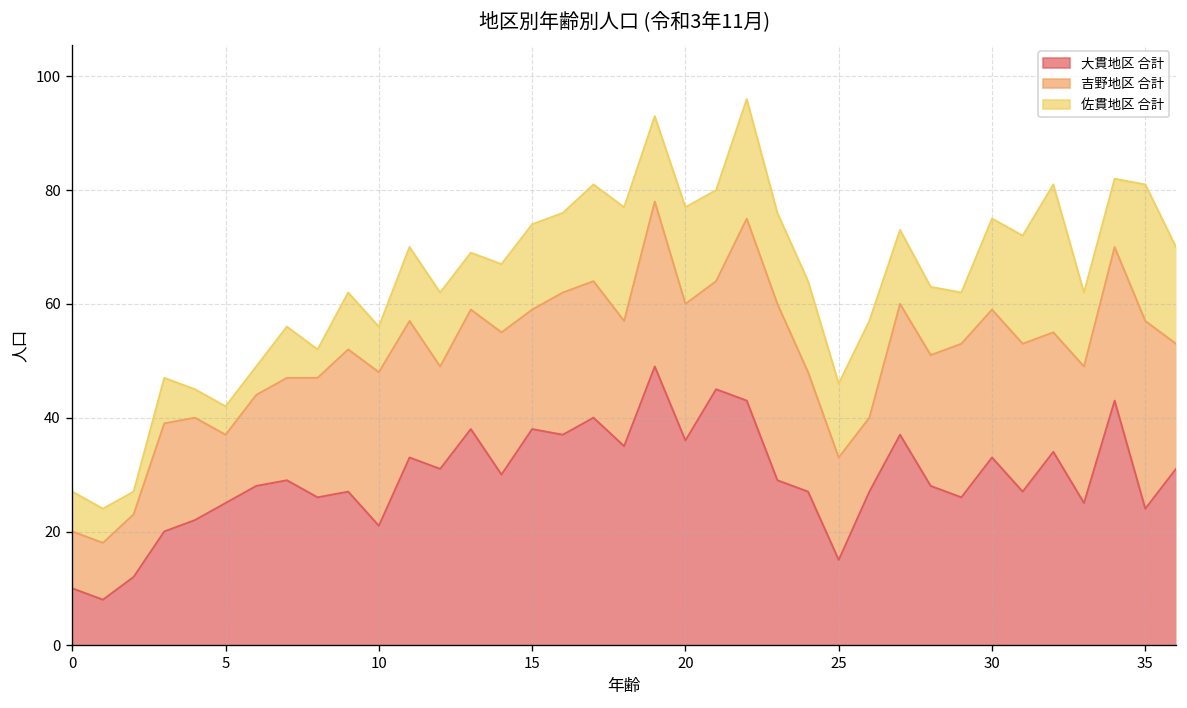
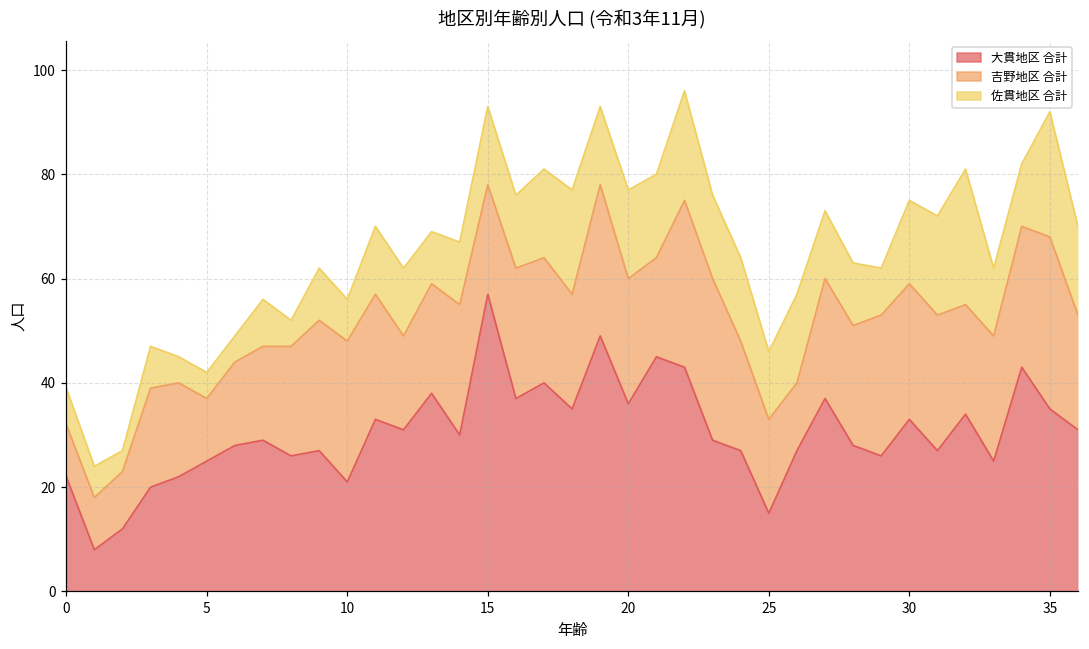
大貫地区 合計, 0: 10 -> 22
大貫地区 合計, 15: 38 -> 57
大貫地区 合計, 35: 24 -> 35
